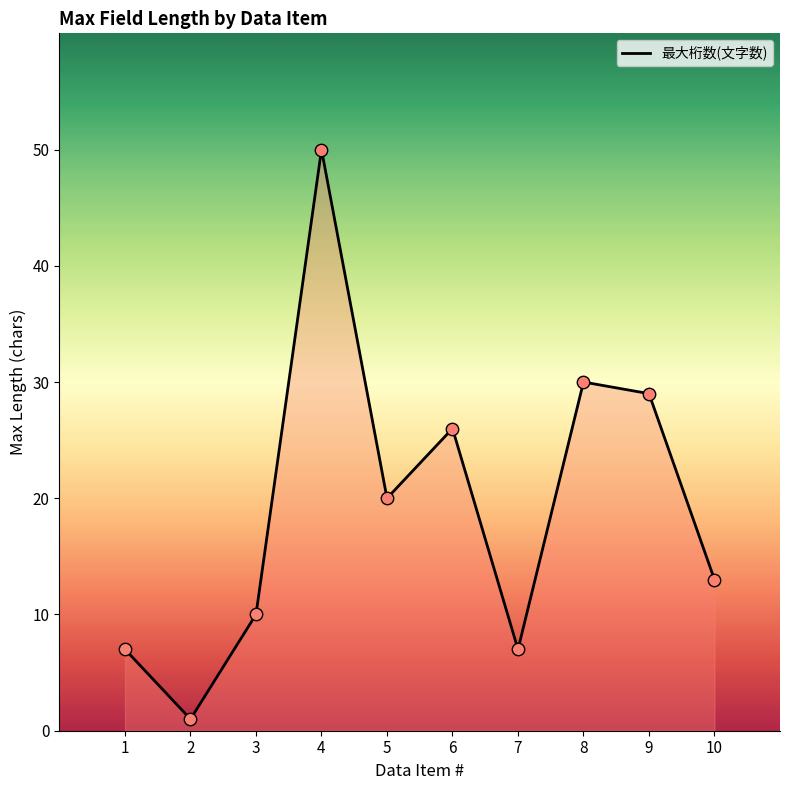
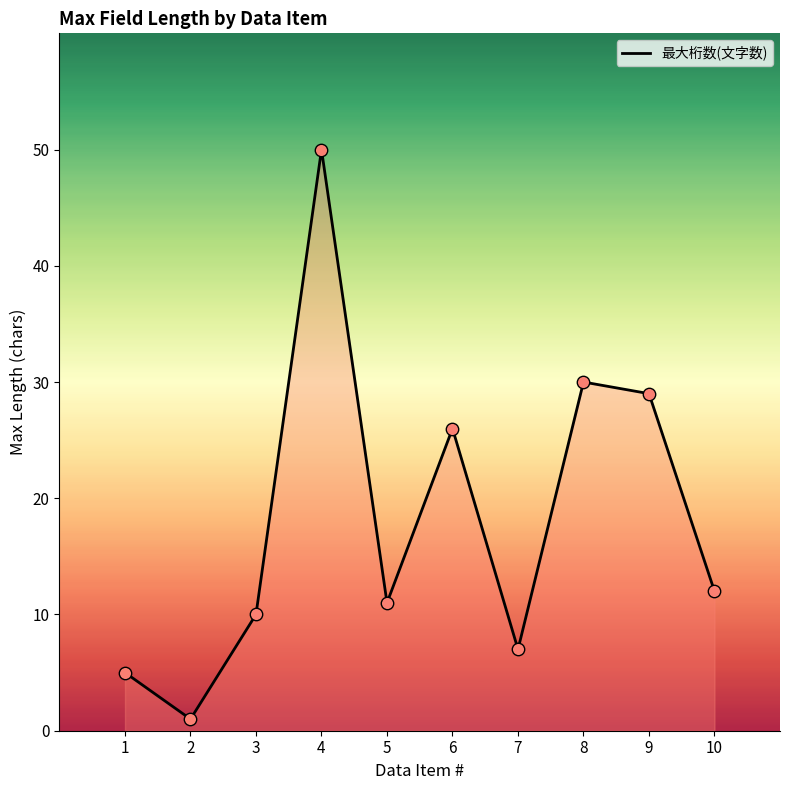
1: 7 -> 5
5: 20 -> 11
10: 13 -> 12
